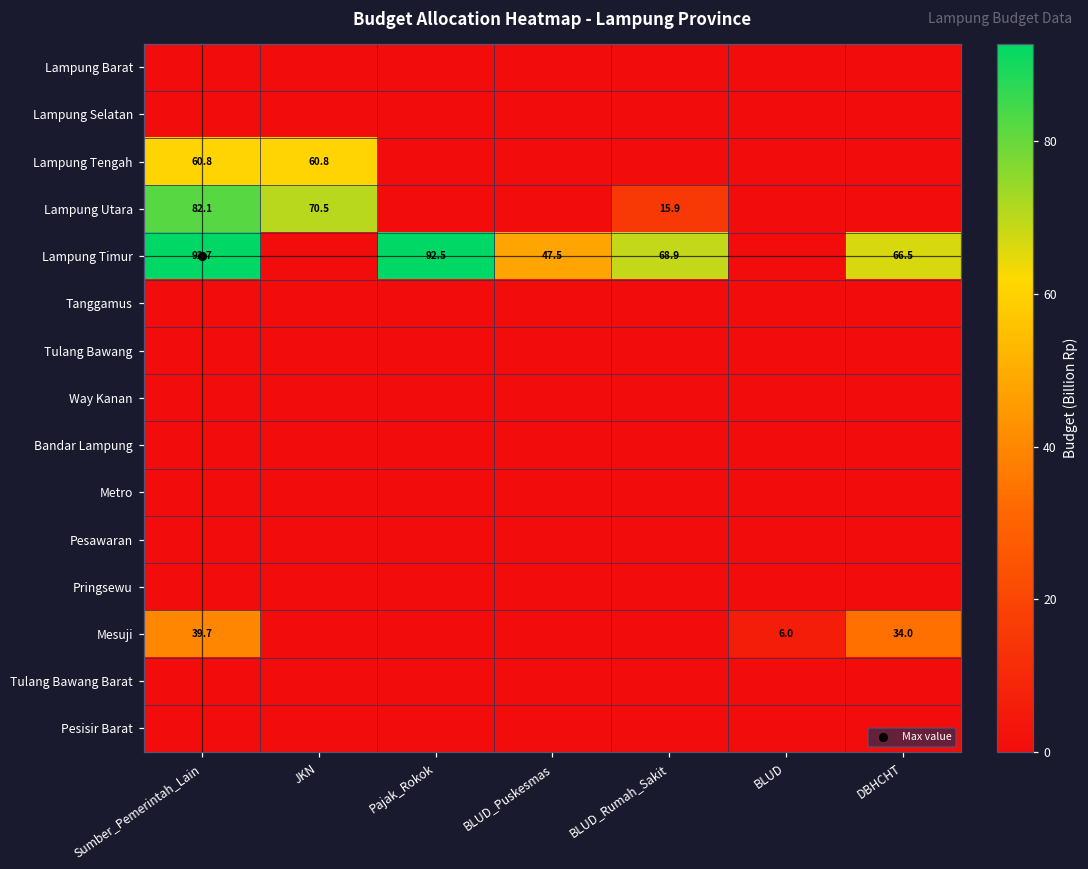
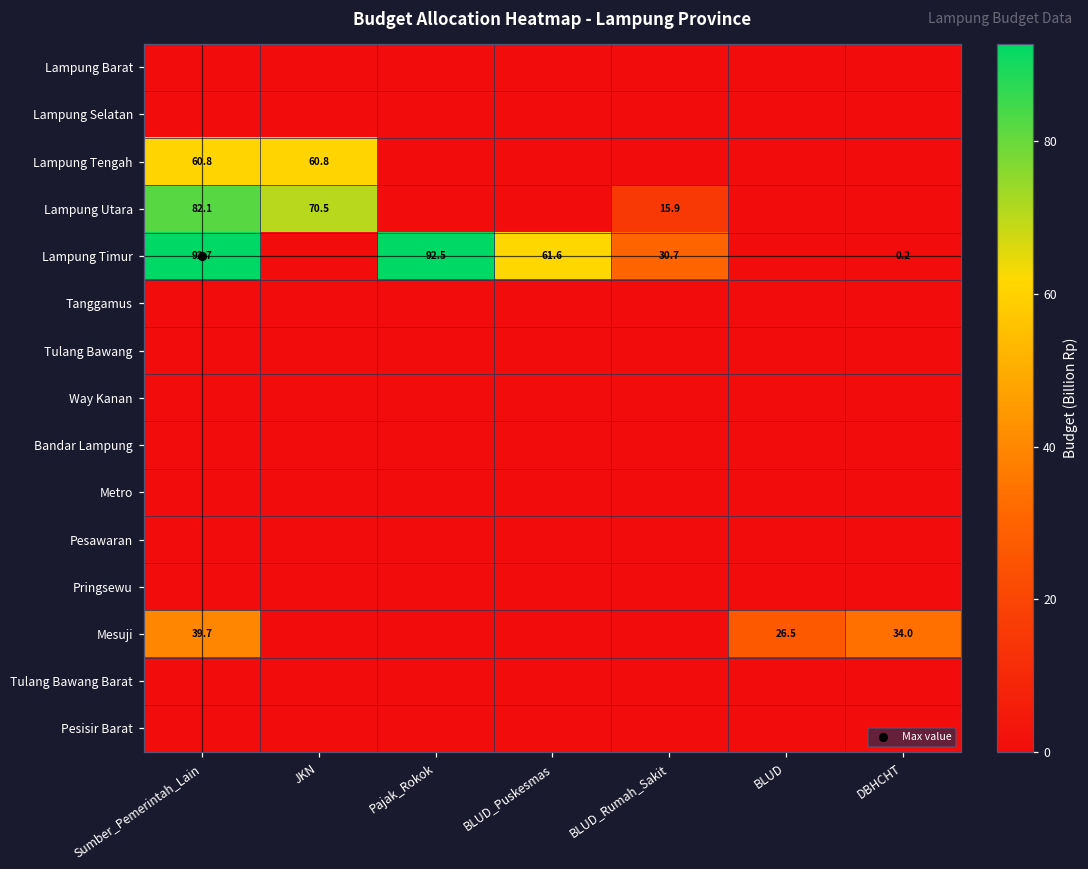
Lampung Timur, BLUD_Puskesmas: 47.5 -> 61.6
Lampung Timur, BLUD_Rumah_Sakit: 68.9 -> 30.7
Lampung Timur, DBHCHT: 66.5 -> 0.2
Mesuji, BLUD: 6.0 -> 26.5
